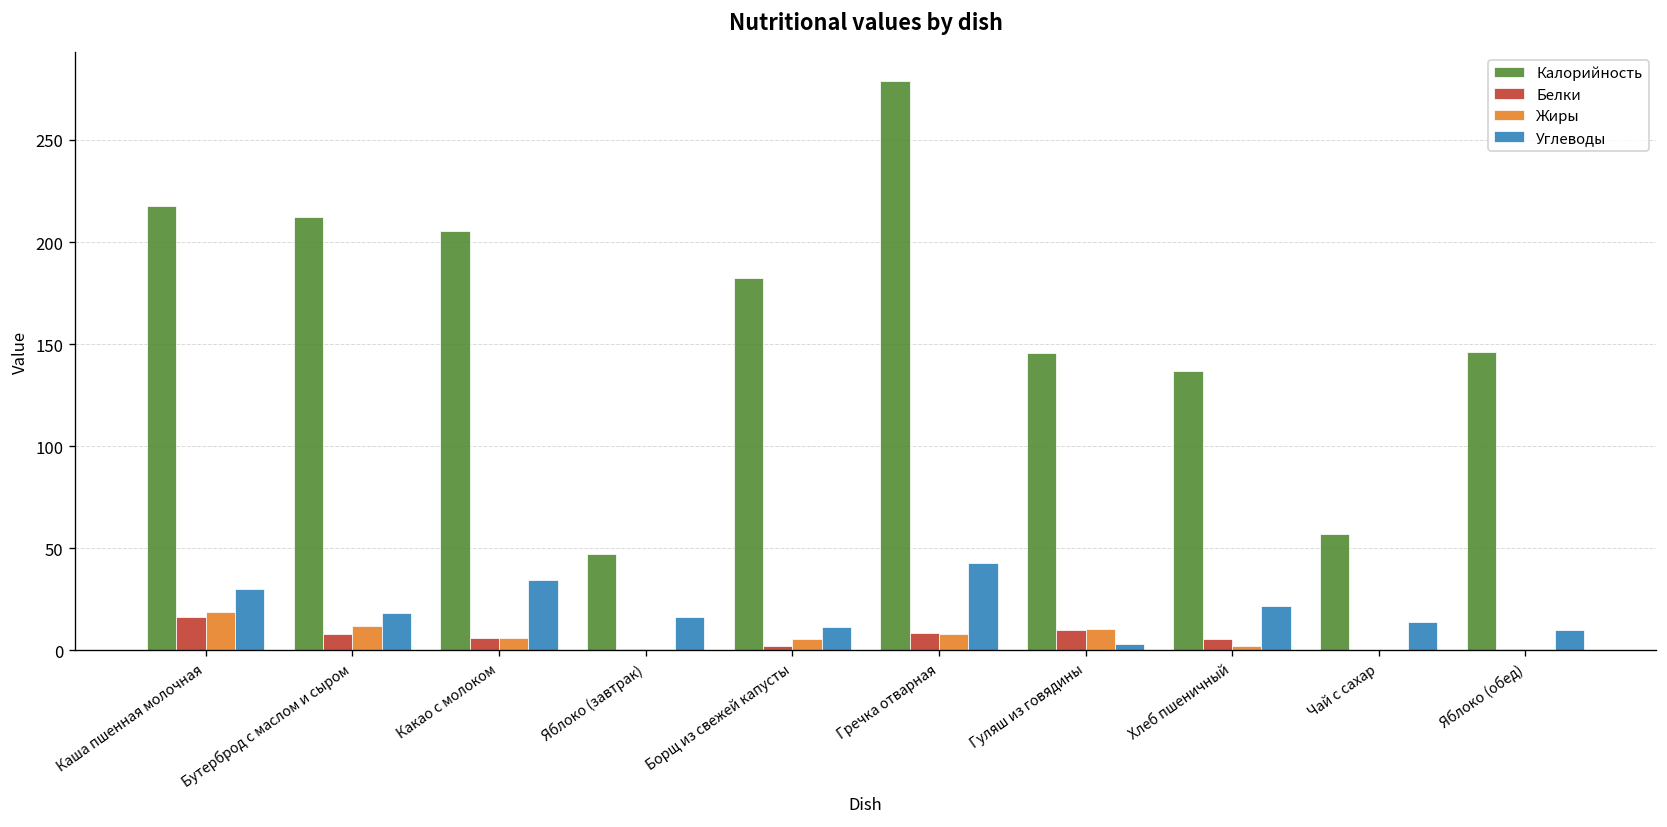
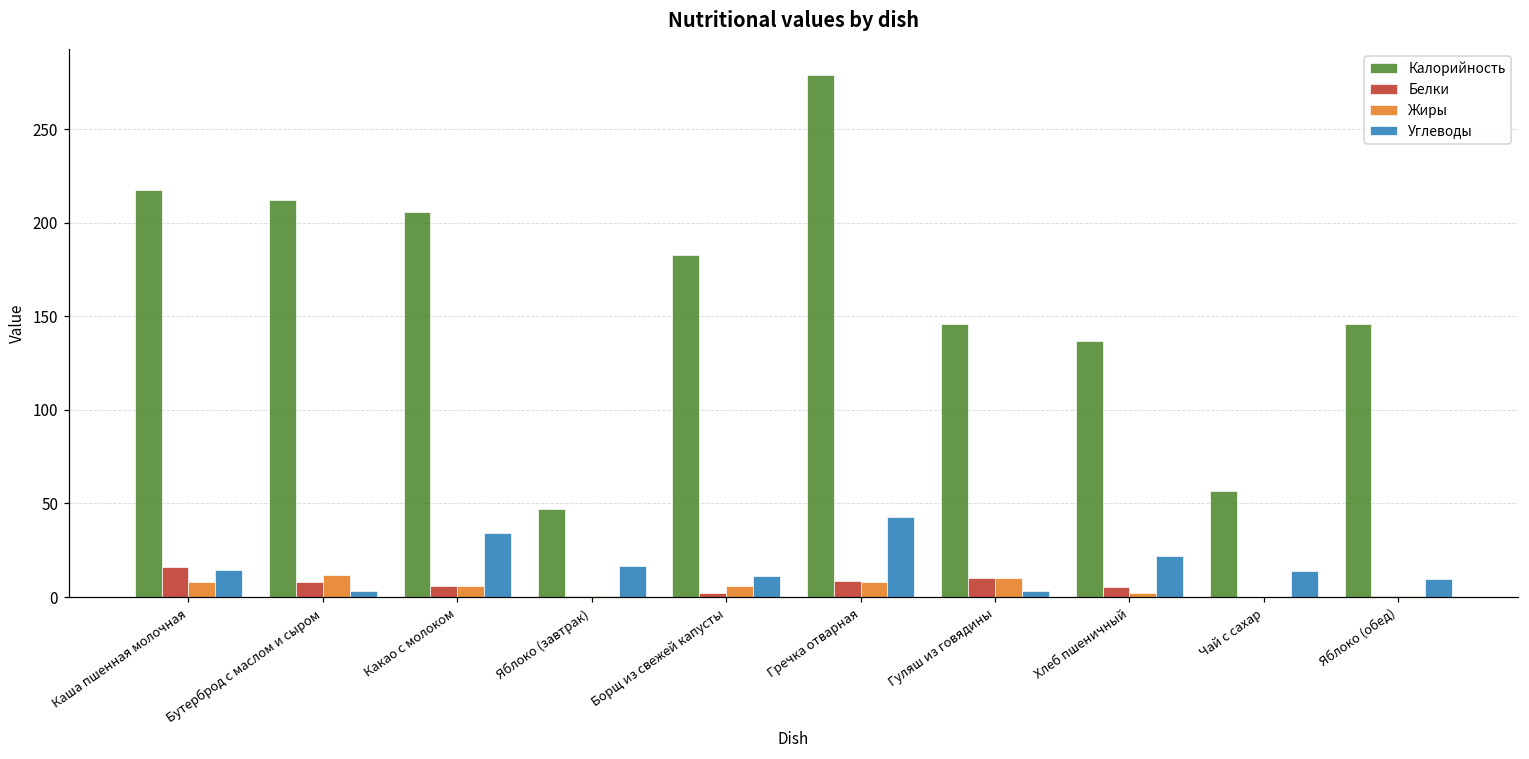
Жиры, Каша пшенная молочная: 19 -> 8
Углеводы, Каша пшенная молочная: 30 -> 15
Углеводы, Бутерброд с маслом и сыром: 19 -> 3
